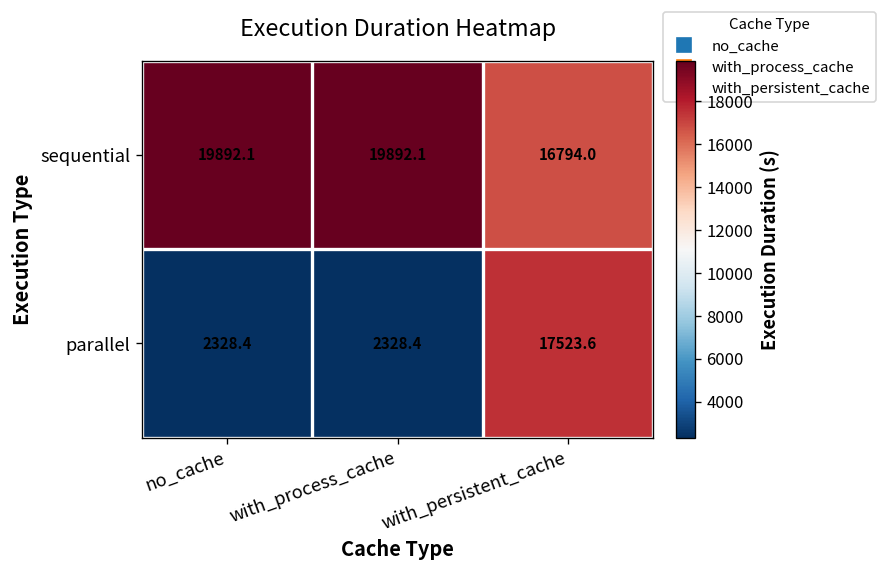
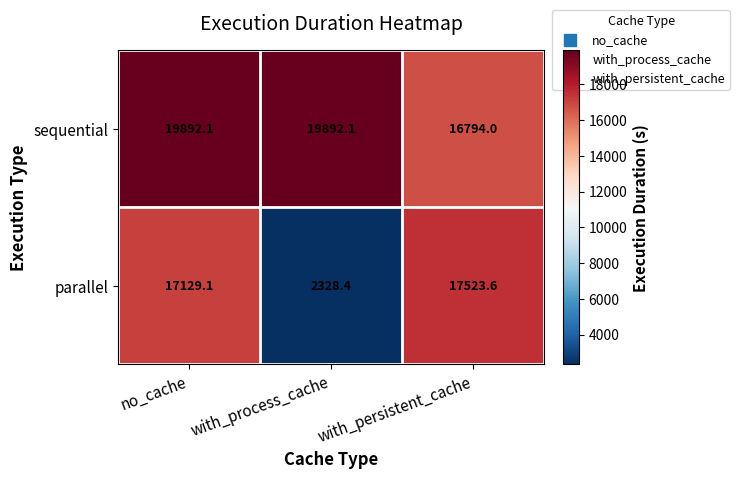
parallel, no_cache: 2328.4 -> 17129.1
